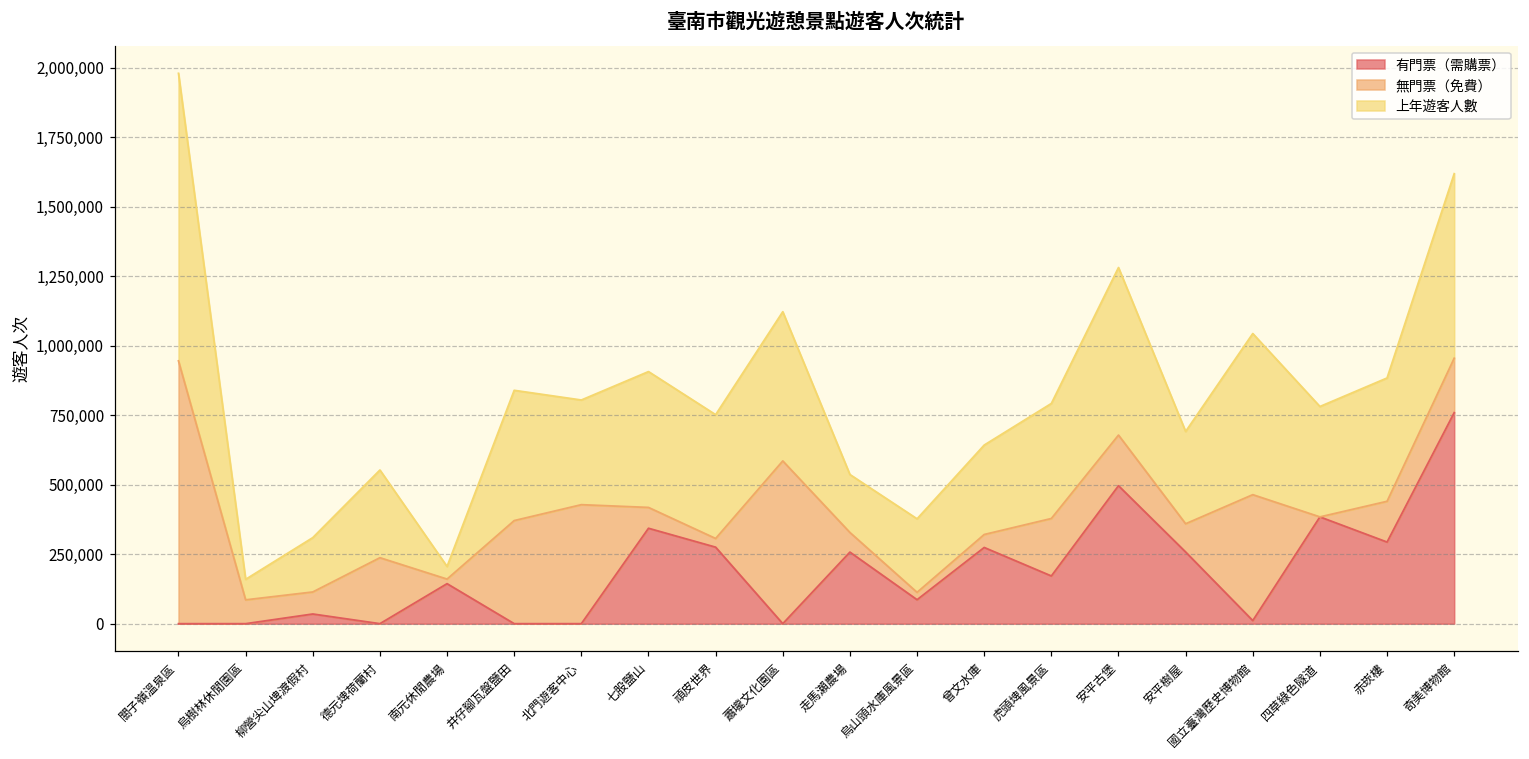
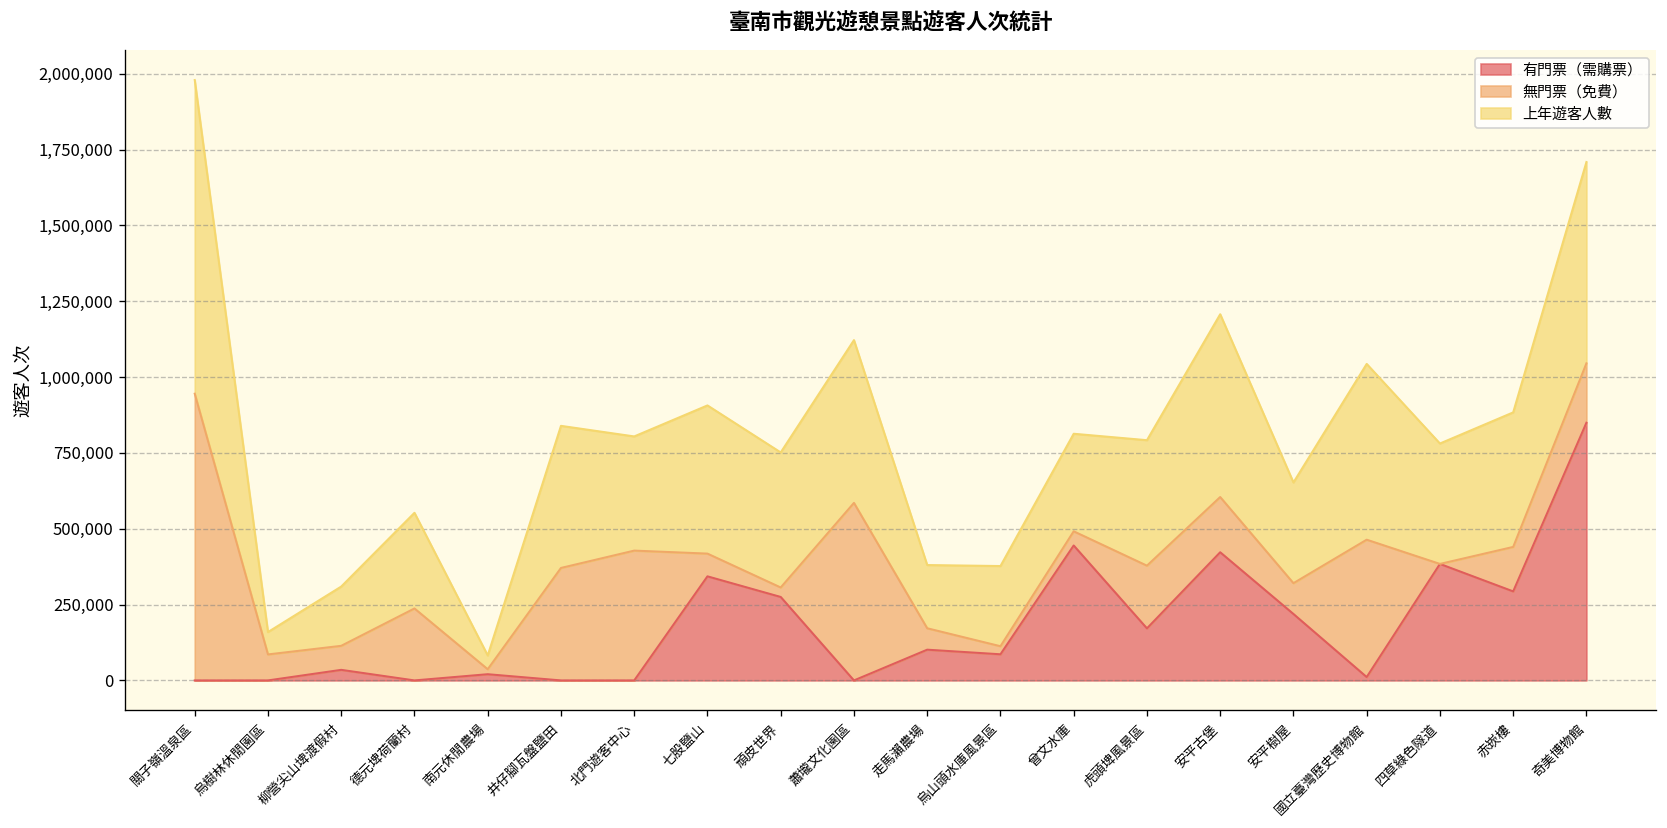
有門票（需購票）, 南元休閒農場: 140,000 -> 20,000
有門票（需購票）, 走馬瀨農場: 260,000 -> 100,000
有門票（需購票）, 曾文水庫: 270,000 -> 440,000
有門票（需購票）, 安平古堡: 500,000 -> 420,000
有門票（需購票）, 安平樹屋: 260,000 -> 220,000
有門票（需購票）, 奇美博物館: 760,000 -> 850,000
